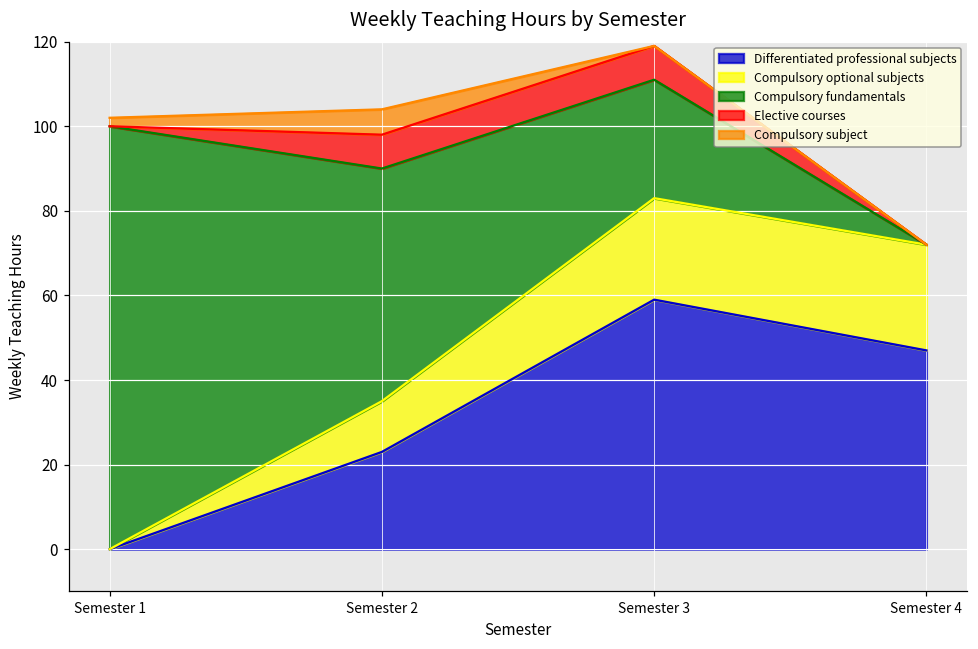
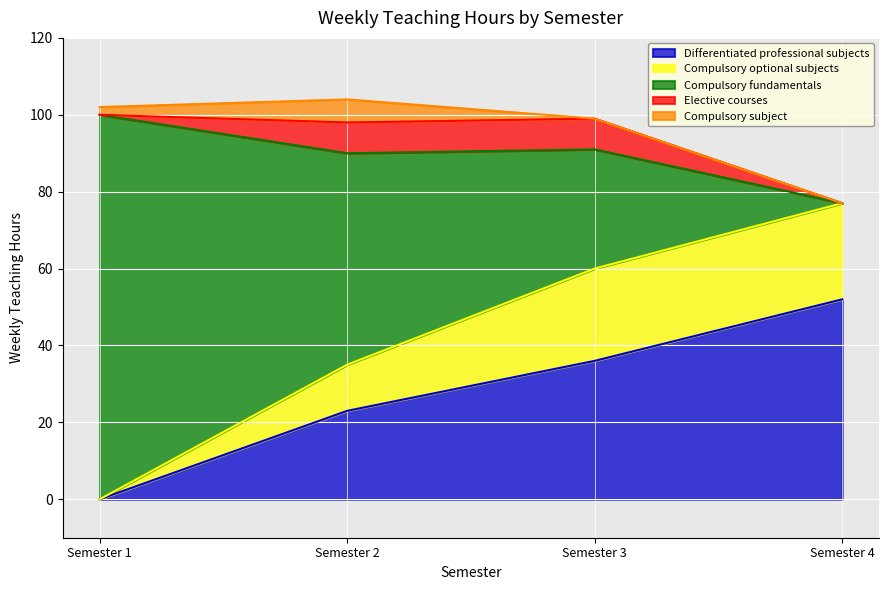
Differentiated professional subjects, Semester 3: 59 -> 36
Compulsory fundamentals, Semester 3: 28 -> 31
Differentiated professional subjects, Semester 4: 47 -> 52
